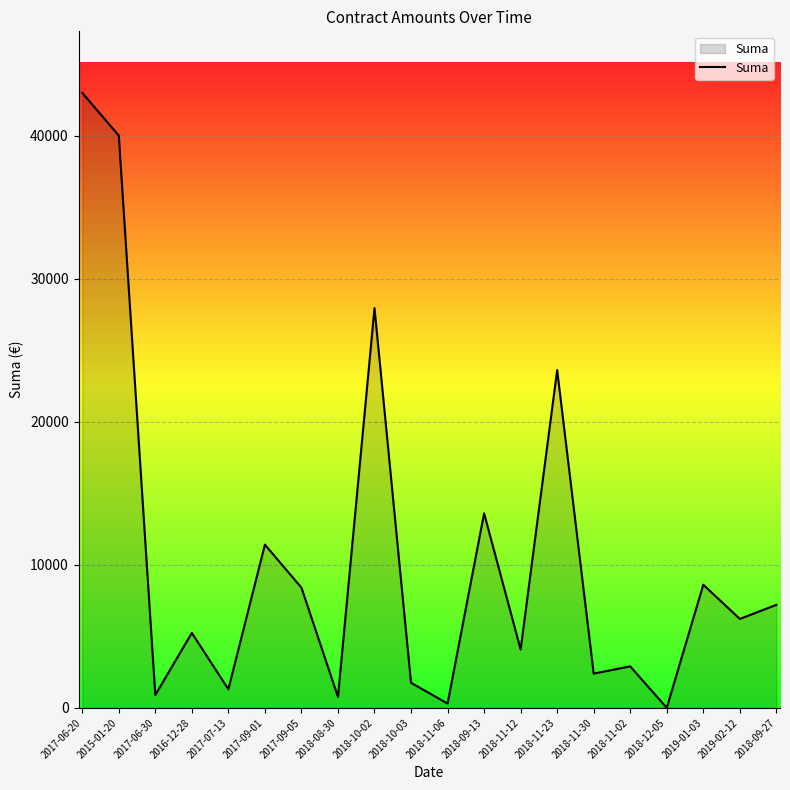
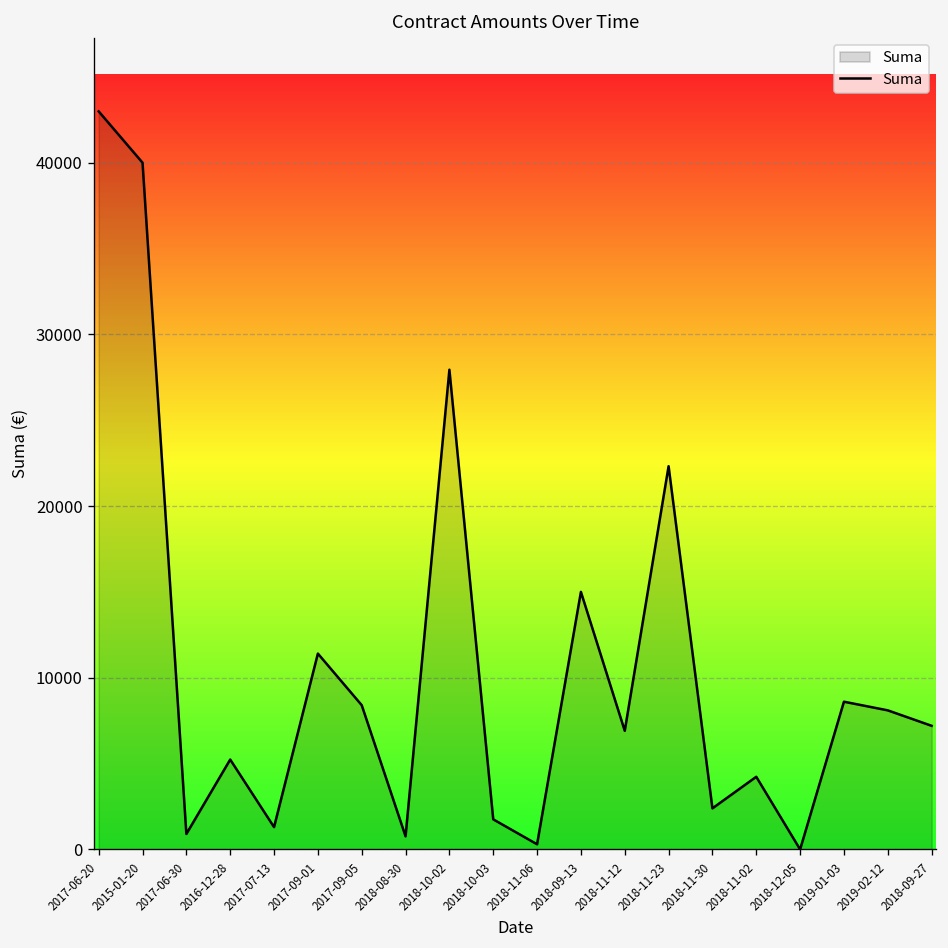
2018-09-13: 13600 -> 15000
2018-11-12: 4100 -> 6900
2018-11-23: 23600 -> 22300
2018-11-02: 2900 -> 4200
2019-02-12: 6200 -> 8100
